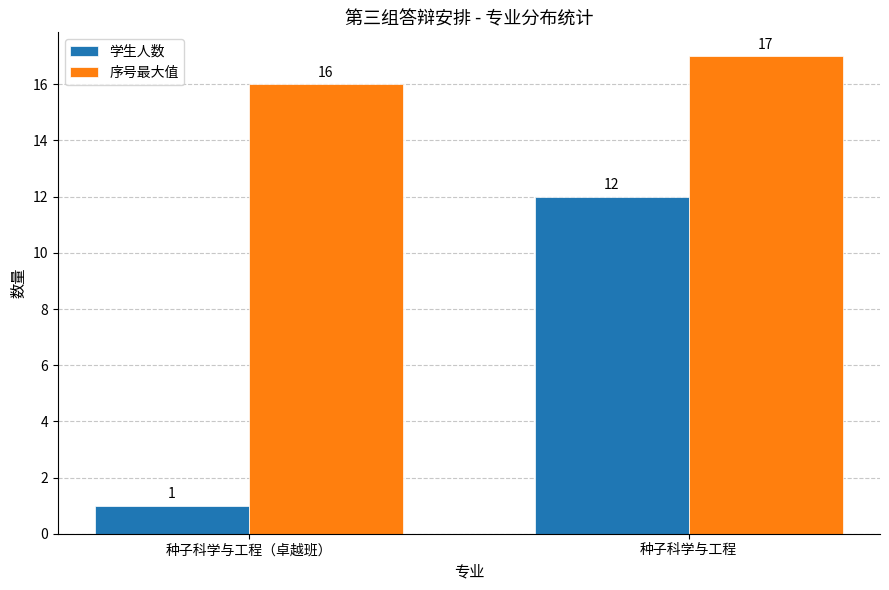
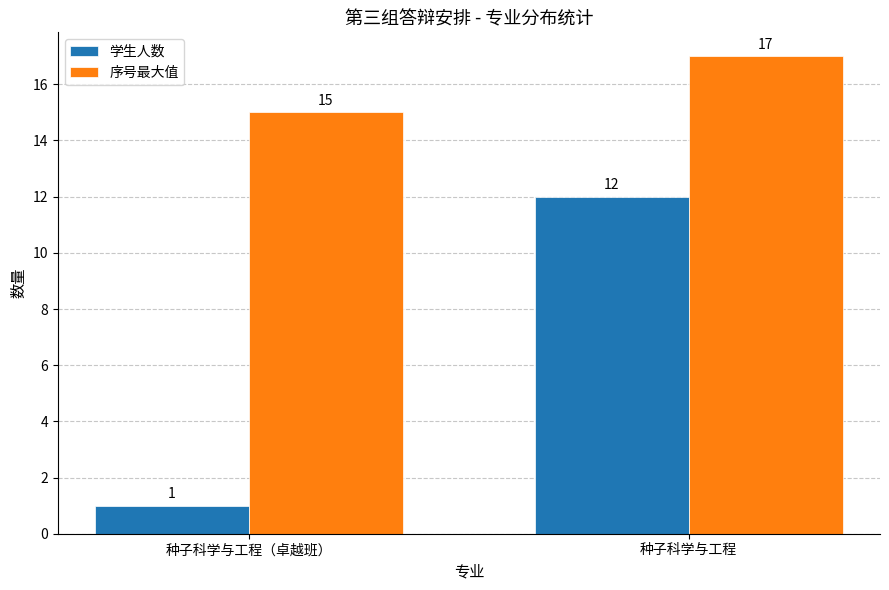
序号最大值, 种子科学与工程（卓越班）: 16 -> 15
